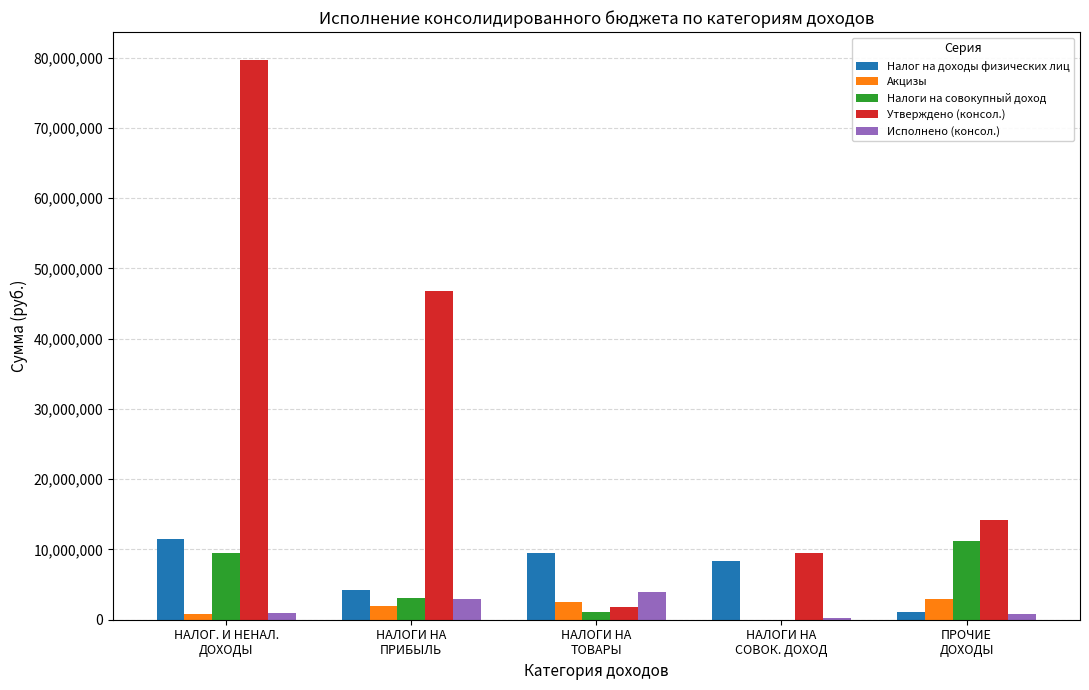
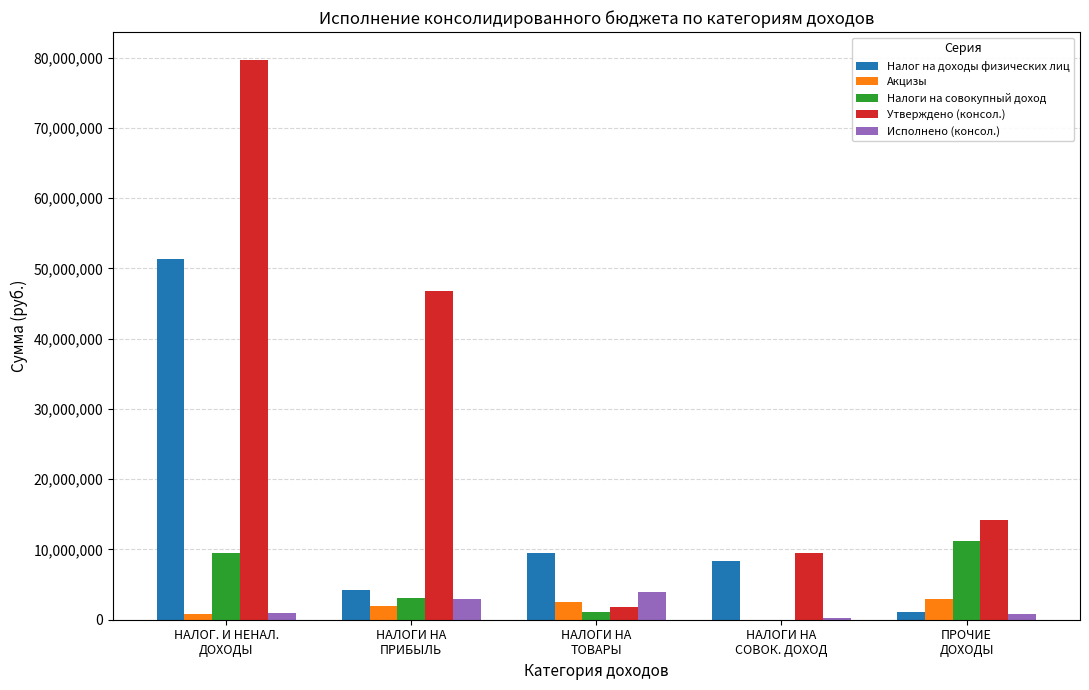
Налог на доходы физических лиц, НАЛОГ. И НЕНАЛ. ДОХОДЫ: 11,000,000 -> 51,000,000
